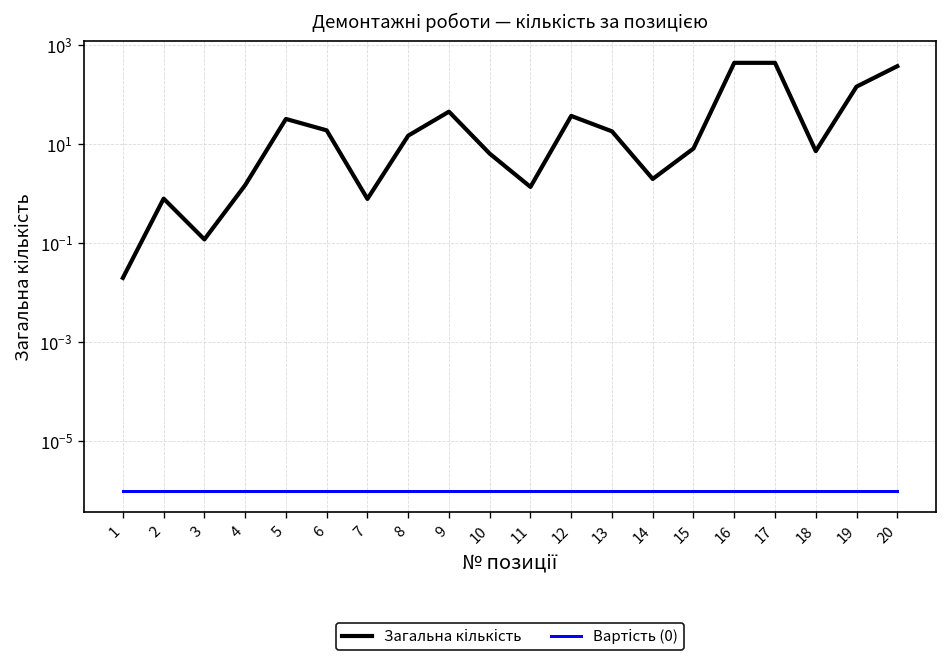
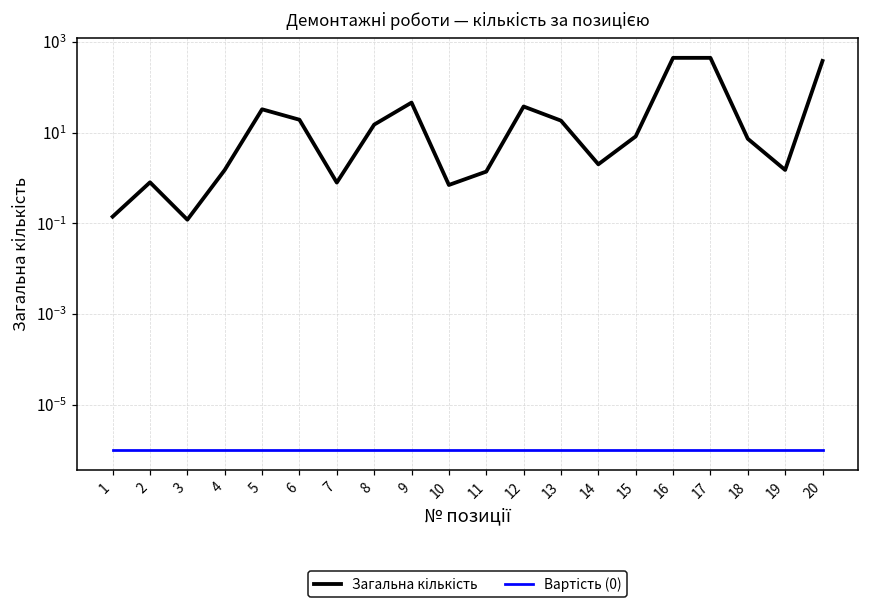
Загальна кількість, 1: 0.02 -> 0.14
Загальна кількість, 10: 7 -> 0.7
Загальна кількість, 19: 150 -> 1.5
